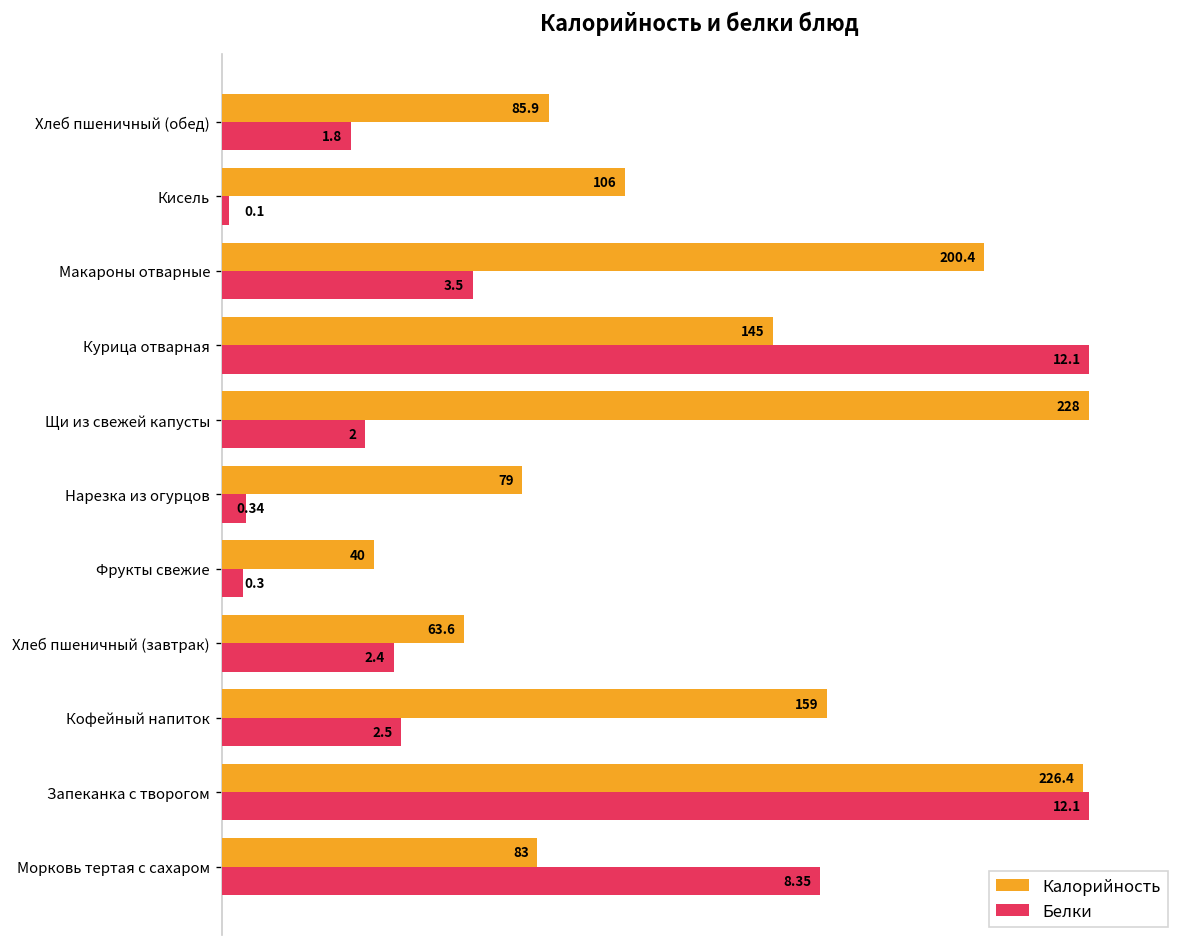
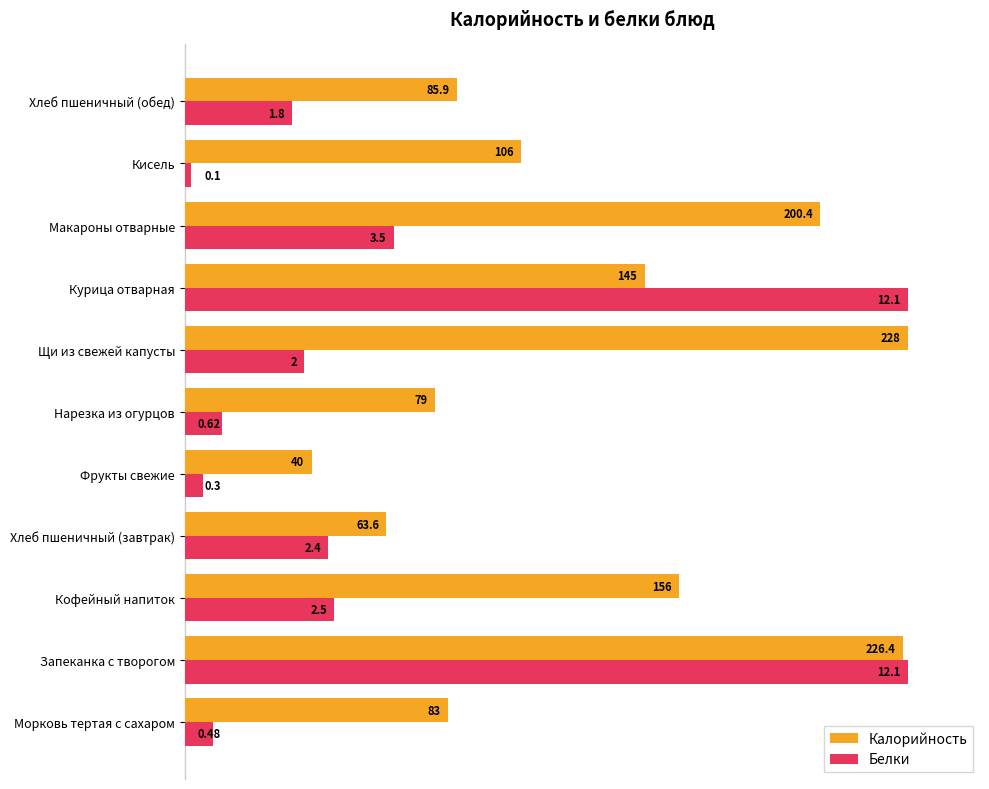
Белки, Нарезка из огурцов: 0.34 -> 0.62
Калорийность, Кофейный напиток: 159 -> 156
Белки, Морковь тертая с сахаром: 8.35 -> 0.48
